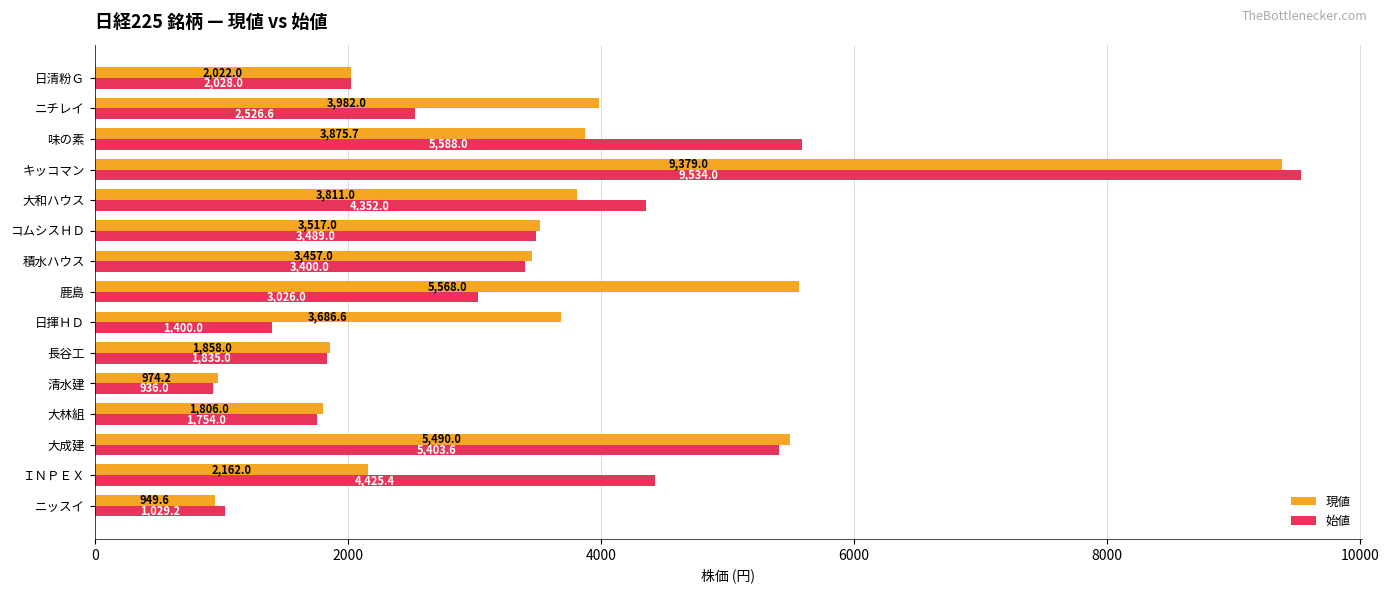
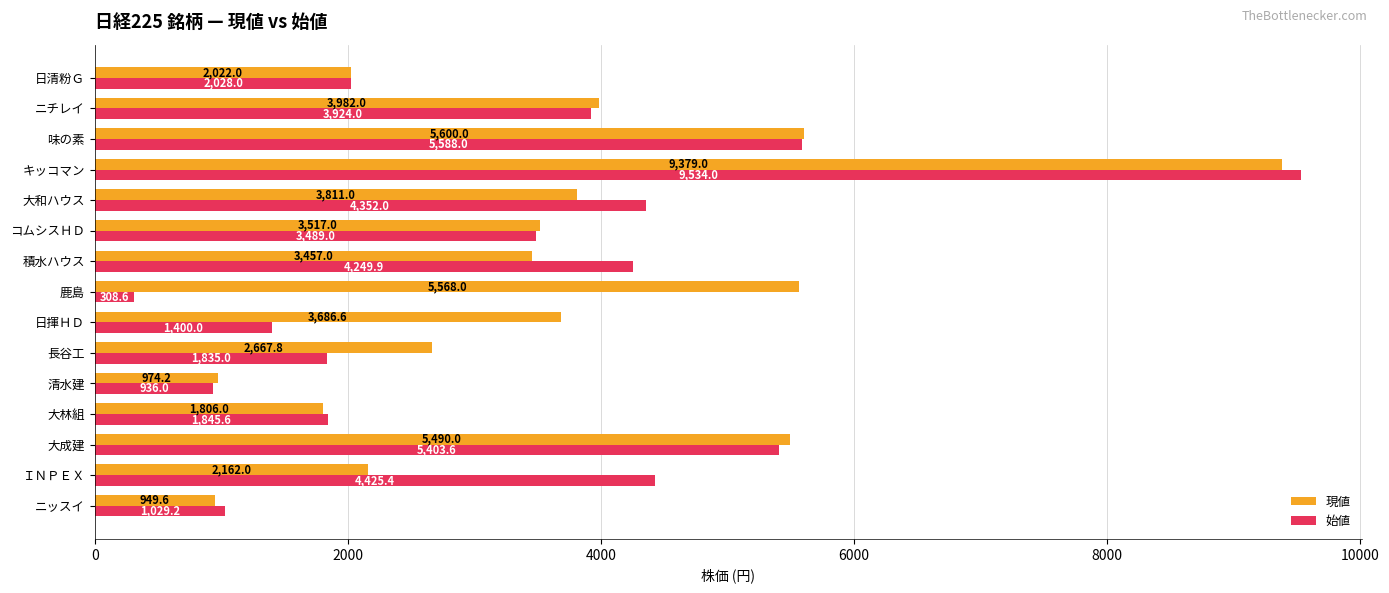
始値, ニチレイ: 2,526.6 -> 3,924.0
現値, 味の素: 3,875.7 -> 5,600.0
始値, 積水ハウス: 3,400.0 -> 4,249.9
始値, 鹿島: 3,026.0 -> 308.6
現値, 長谷工: 1,858.0 -> 2,667.8
始値, 大林組: 1,754.0 -> 1,845.6
